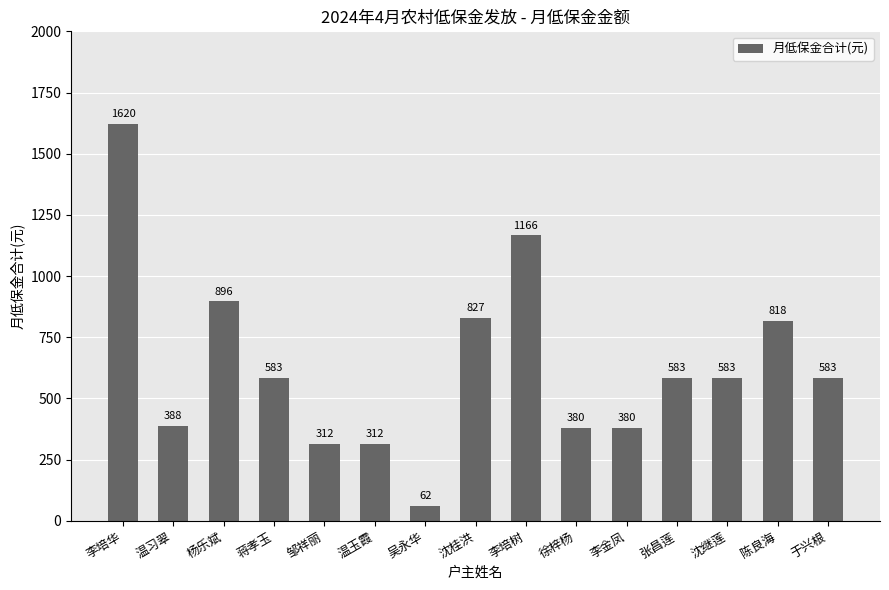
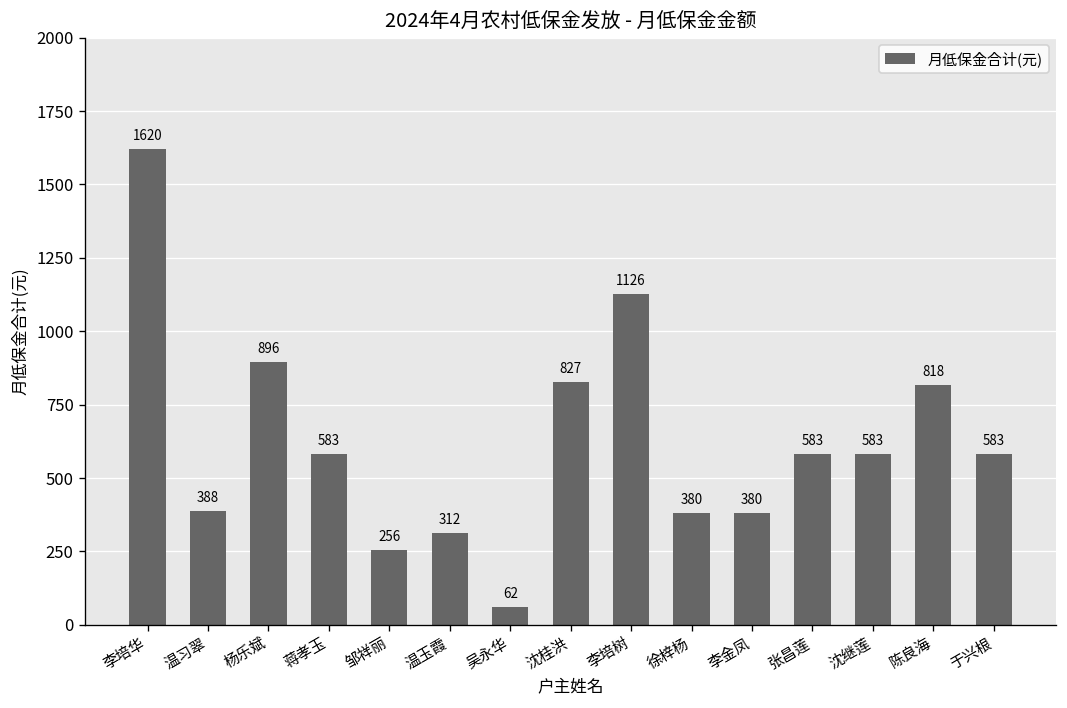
邹祥丽: 312 -> 256
李培树: 1166 -> 1126
